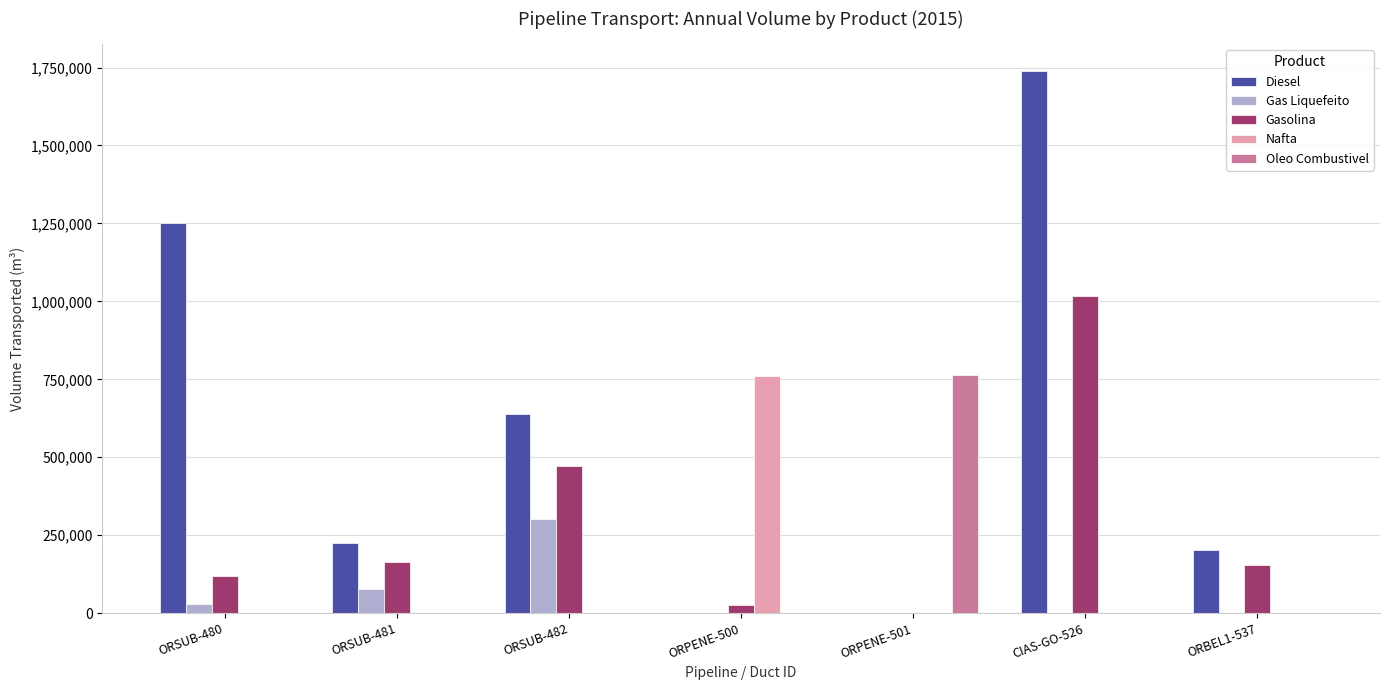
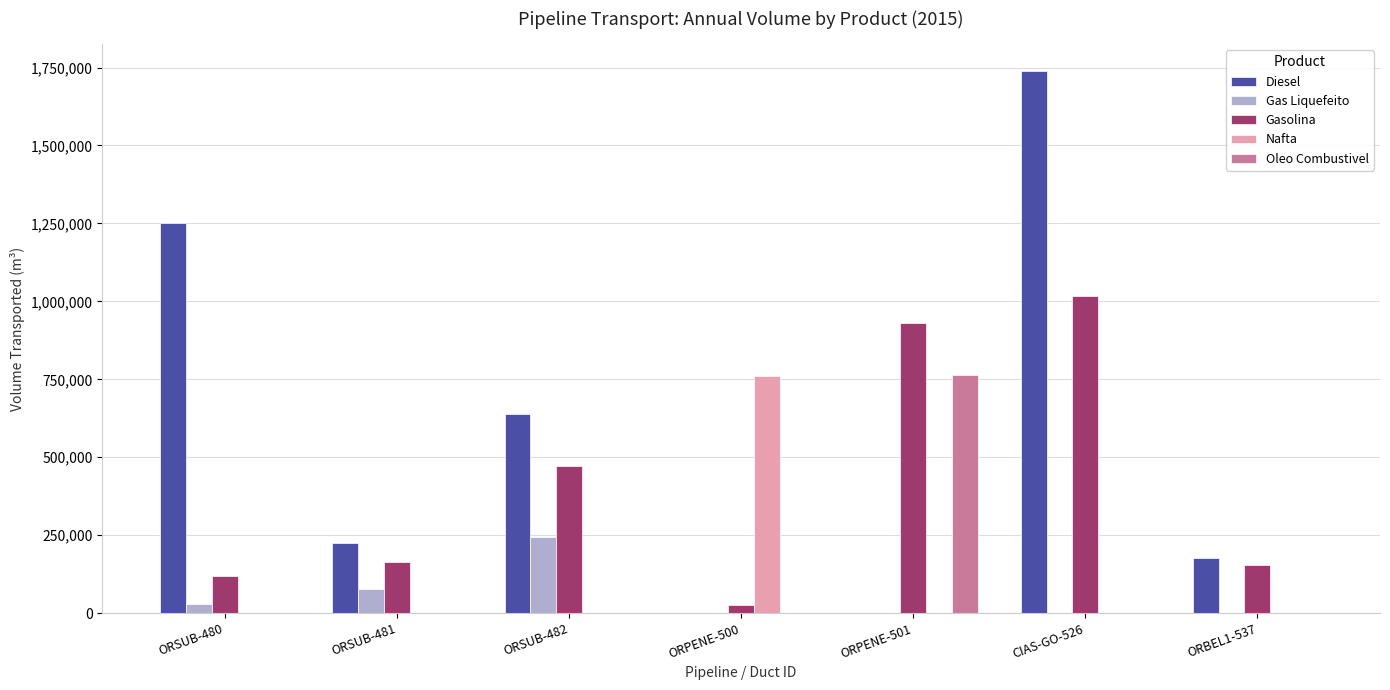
Gas Liquefeito, ORSUB-482: 300,000 -> 240,000
Gasolina, ORPENE-501: 0 -> 930,000
Diesel, ORBEL1-537: 200,000 -> 180,000
